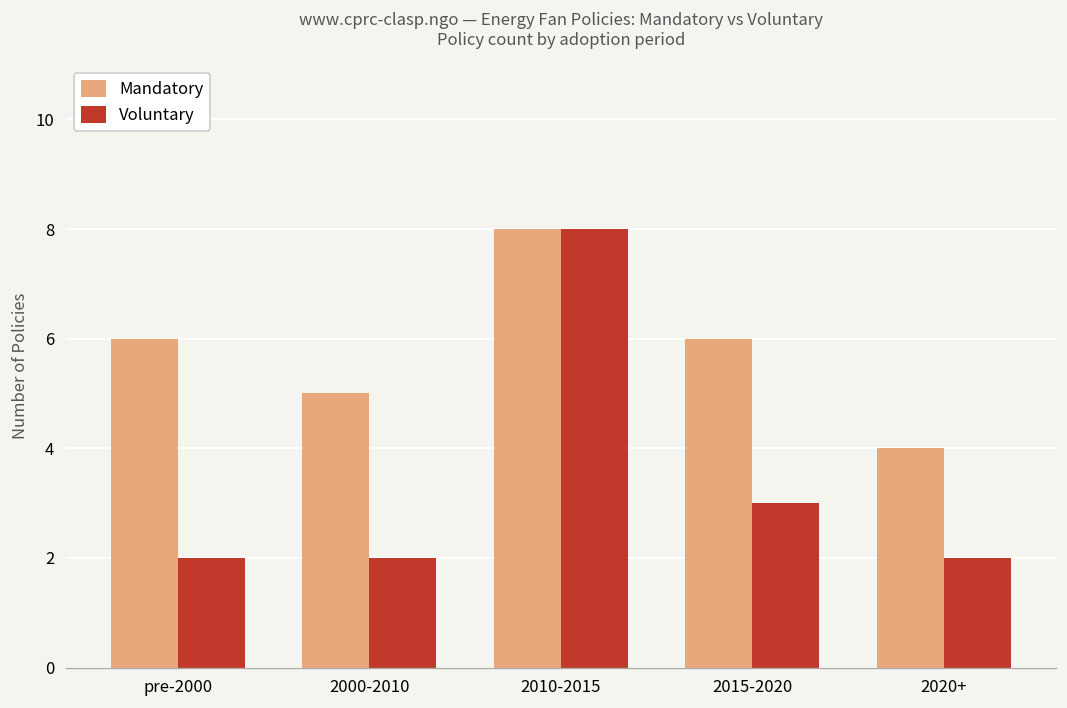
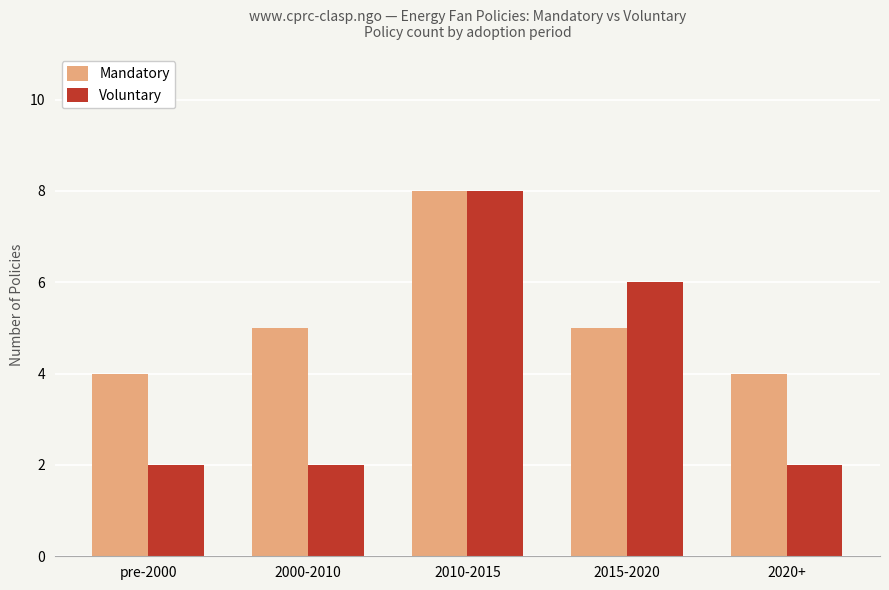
Mandatory, pre-2000: 6 -> 4
Mandatory, 2015-2020: 6 -> 5
Voluntary, 2015-2020: 3 -> 6
